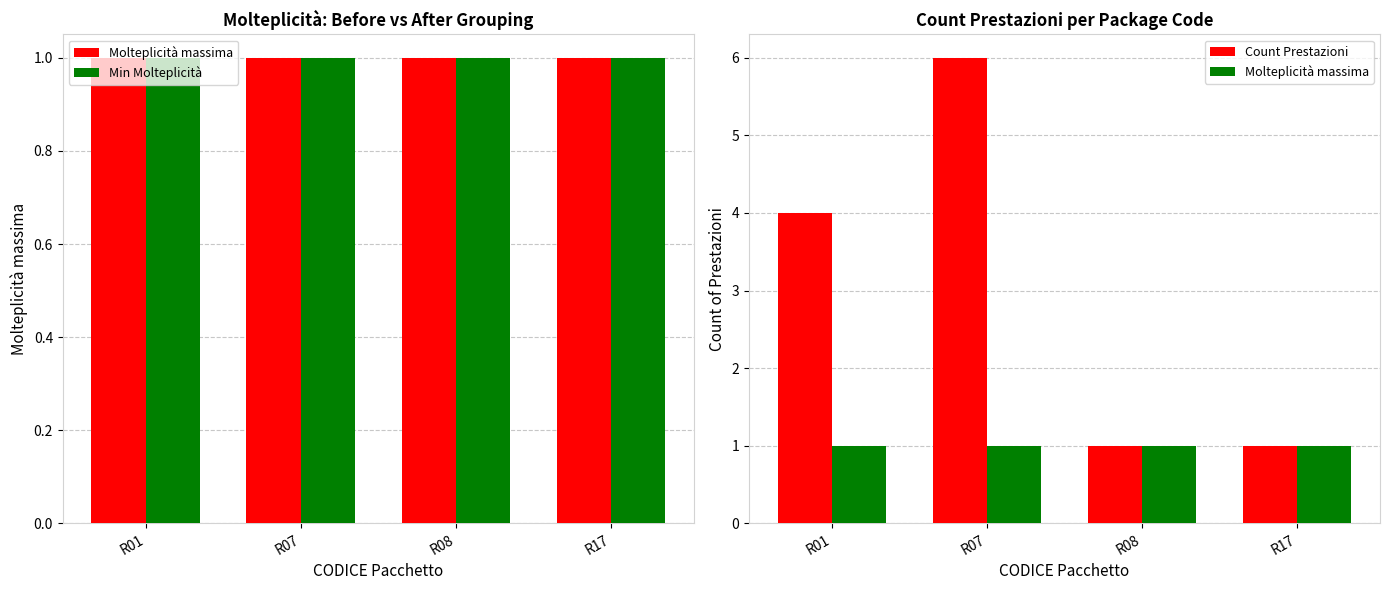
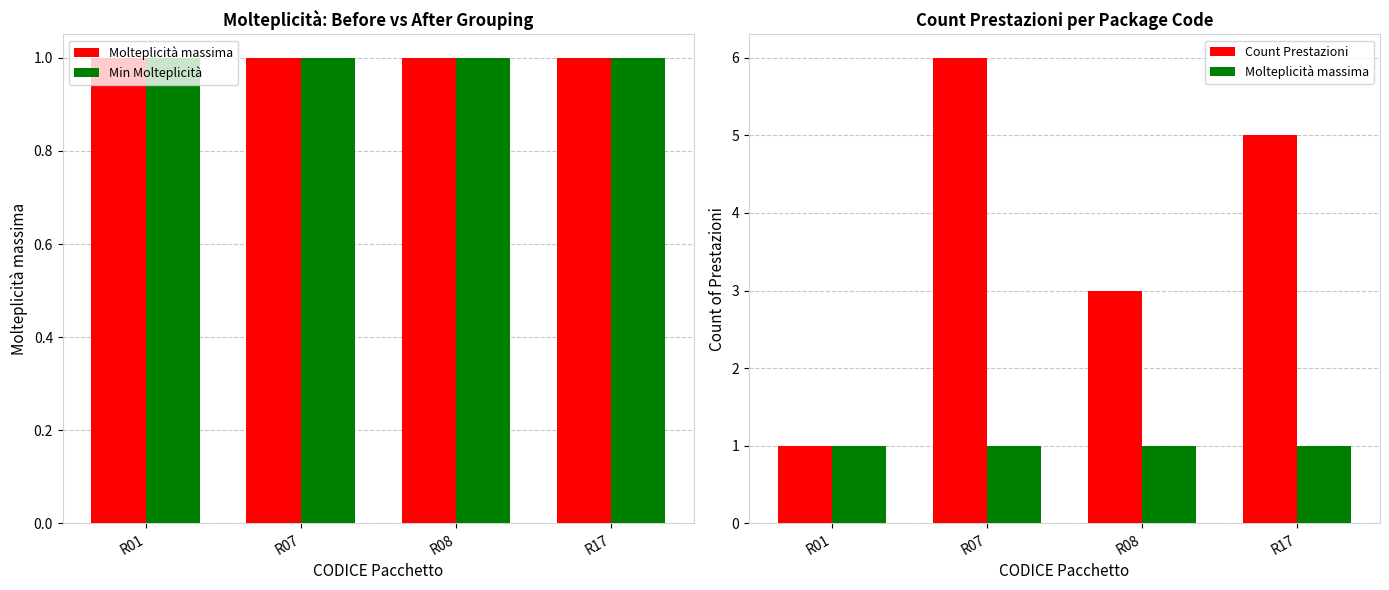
Count Prestazioni per Package Code, Count Prestazioni, R01: 4 -> 1
Count Prestazioni per Package Code, Count Prestazioni, R08: 1 -> 3
Count Prestazioni per Package Code, Count Prestazioni, R17: 1 -> 5
